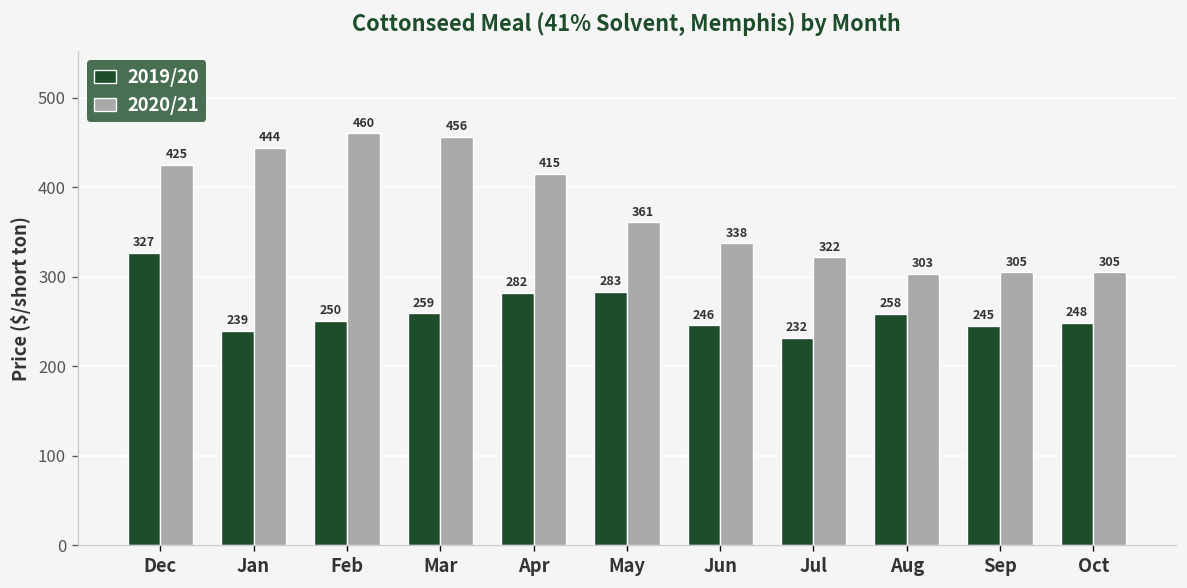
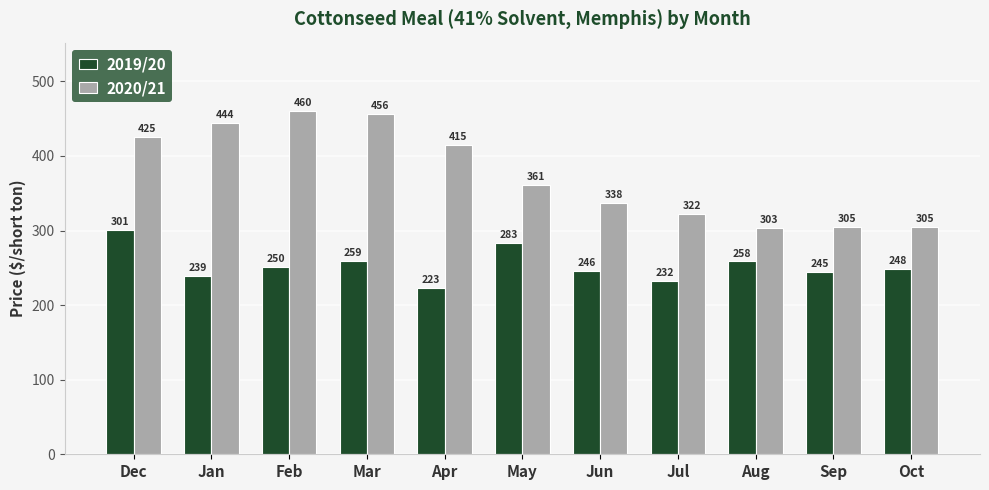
2019/20, Dec: 327 -> 301
2019/20, Apr: 282 -> 223
